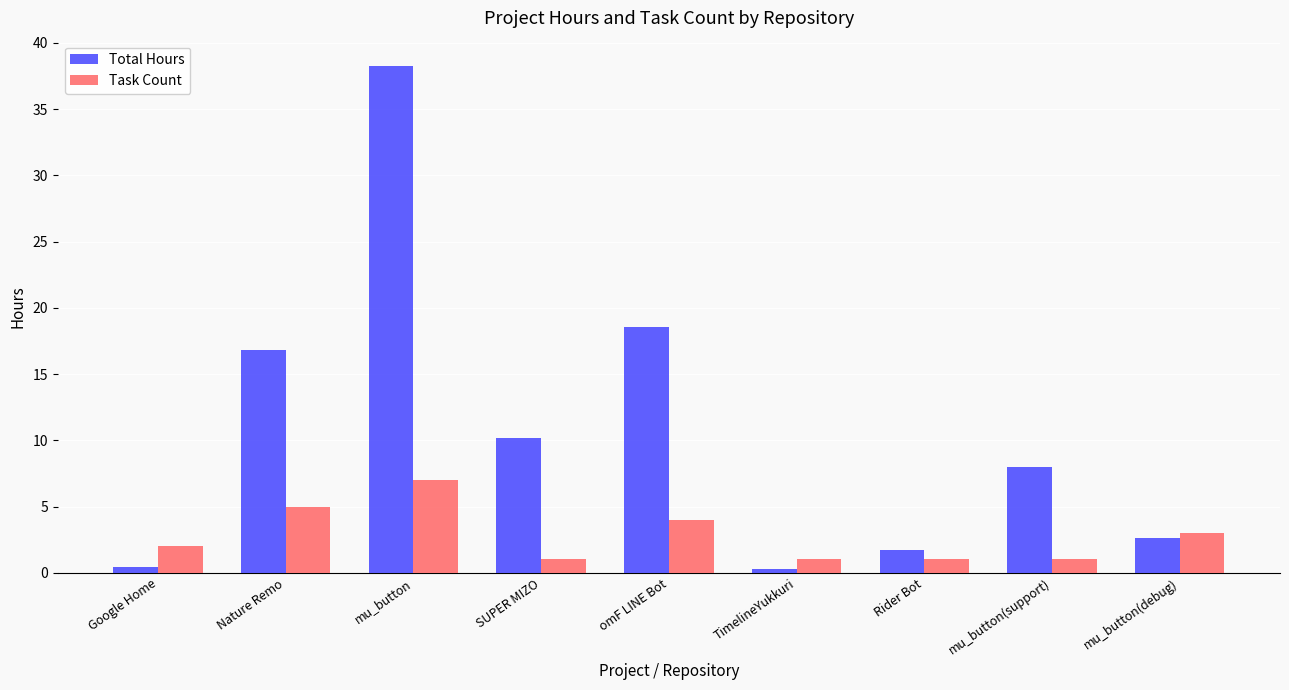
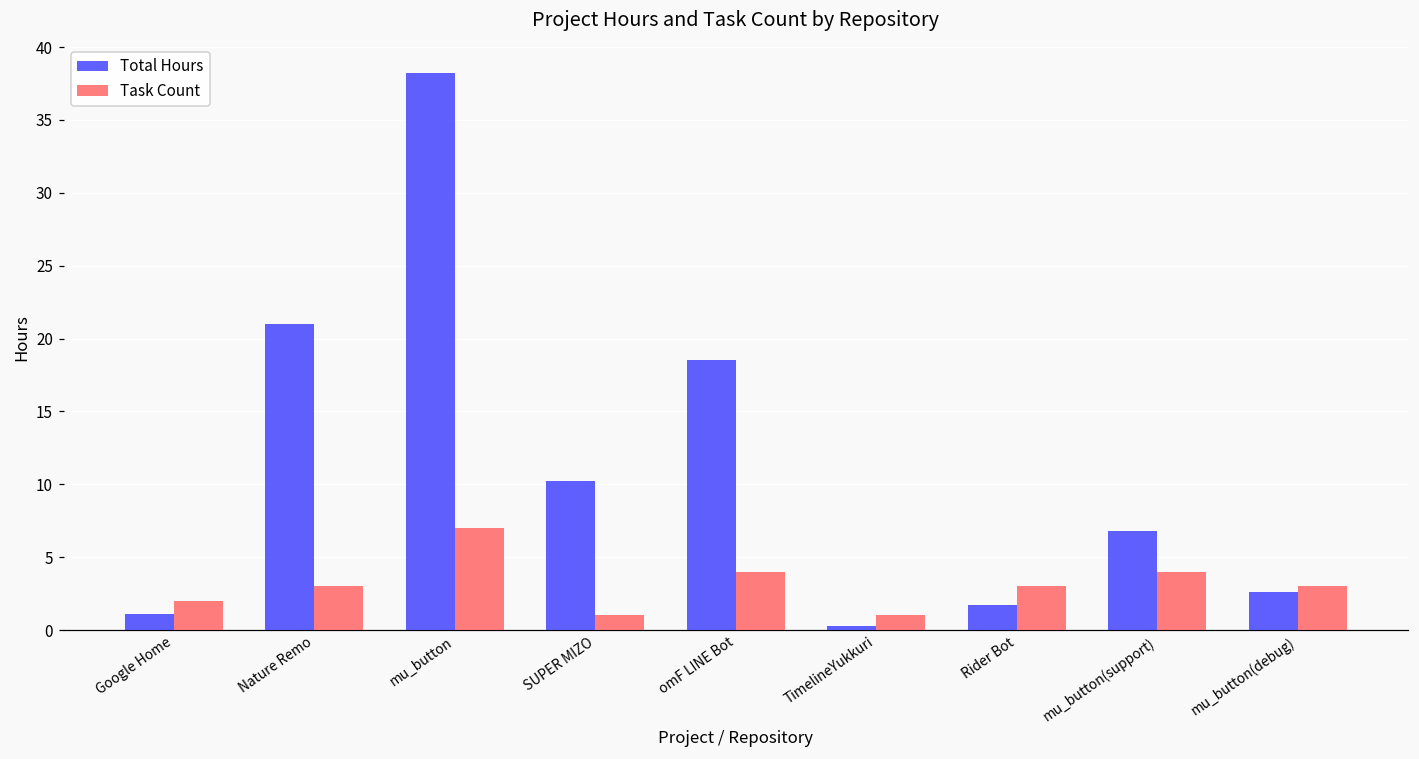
Total Hours, Google Home: 0.4 -> 1.1
Total Hours, Nature Remo: 16.8 -> 21.0
Task Count, Nature Remo: 5 -> 3
Task Count, Rider Bot: 1 -> 3
Total Hours, mu_button(support): 8.0 -> 6.8
Task Count, mu_button(support): 1 -> 4
